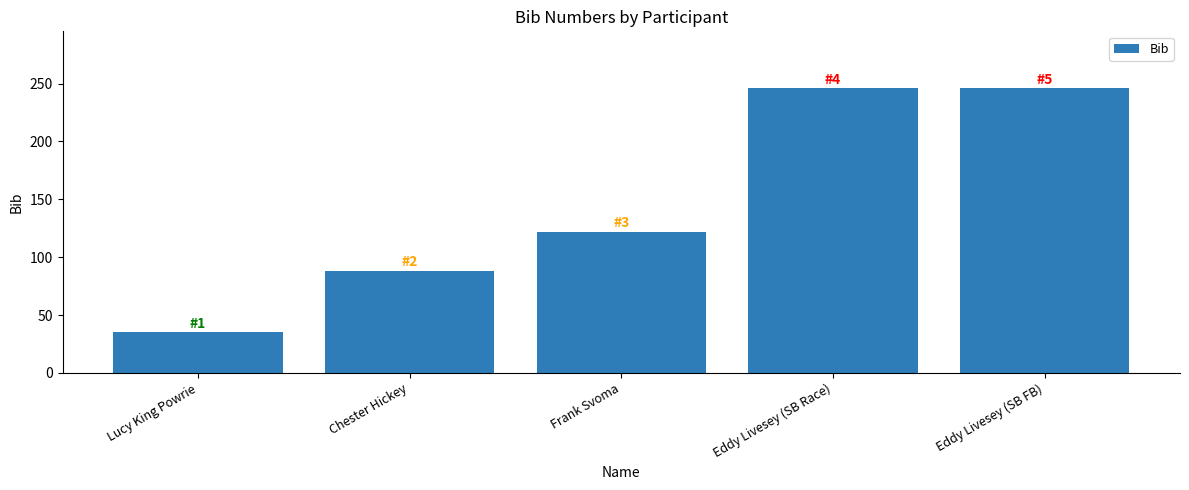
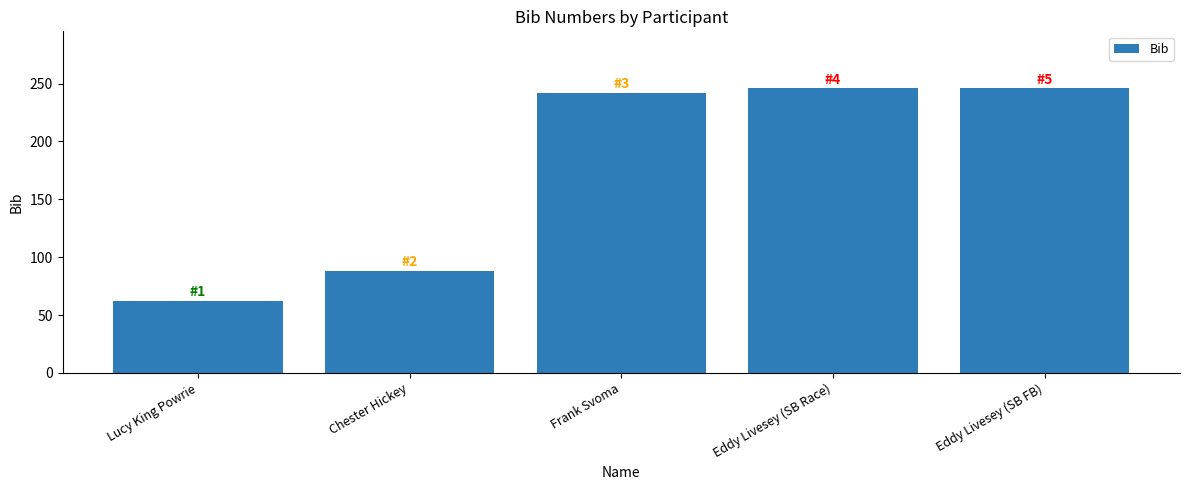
Lucy King Powrie: 35 -> 62
Frank Svoma: 122 -> 242
